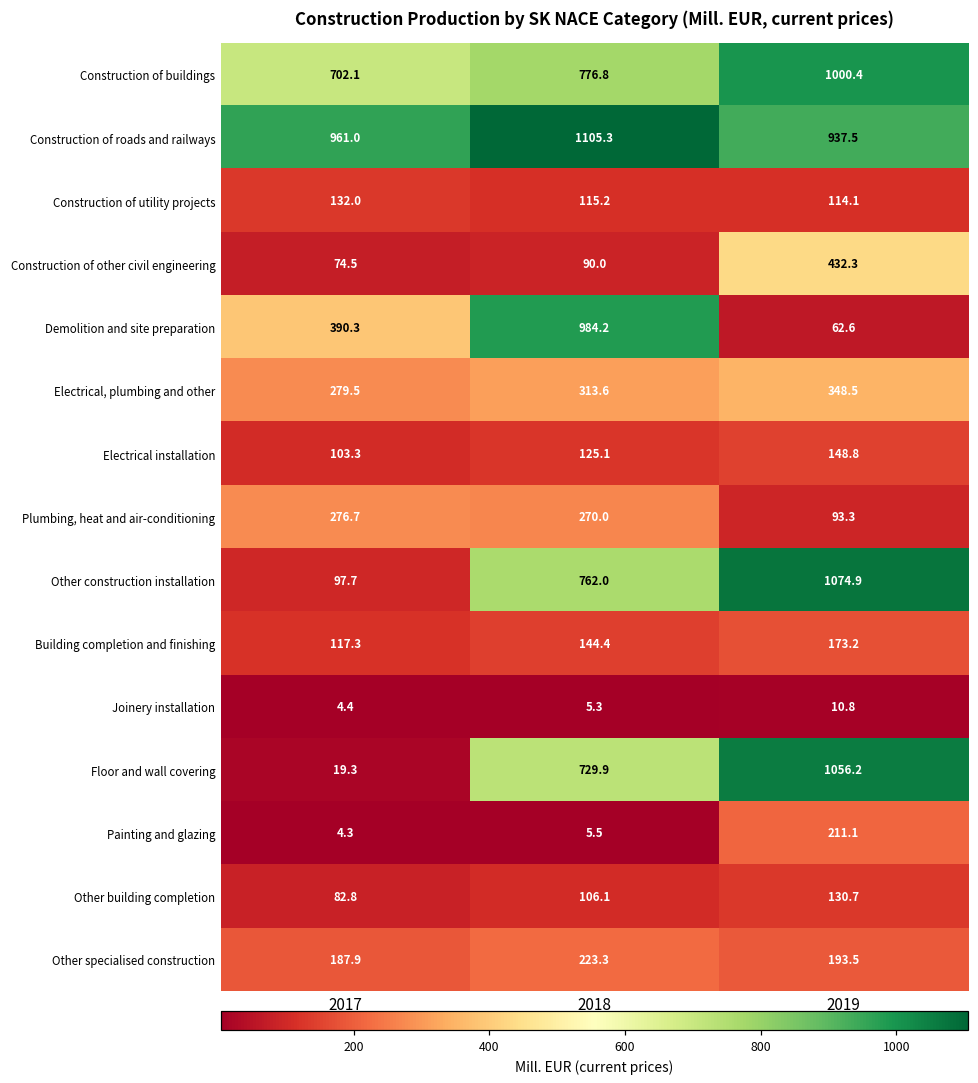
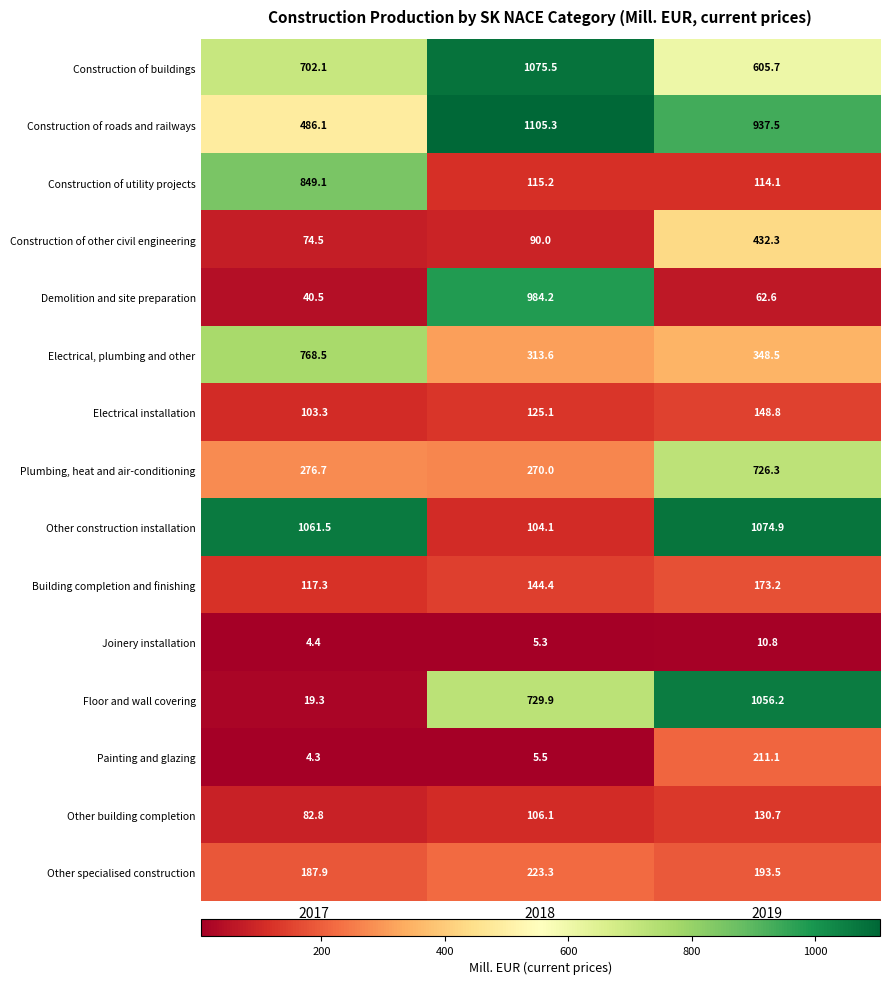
Construction of buildings, 2018: 776.8 -> 1075.5
Construction of buildings, 2019: 1000.4 -> 605.7
Construction of roads and railways, 2017: 961.0 -> 486.1
Construction of utility projects, 2017: 132.0 -> 849.1
Demolition and site preparation, 2017: 390.3 -> 40.5
Electrical, plumbing and other, 2017: 279.5 -> 768.5
Plumbing, heat and air-conditioning, 2019: 93.3 -> 726.3
Other construction installation, 2017: 97.7 -> 1061.5
Other construction installation, 2018: 762.0 -> 104.1
